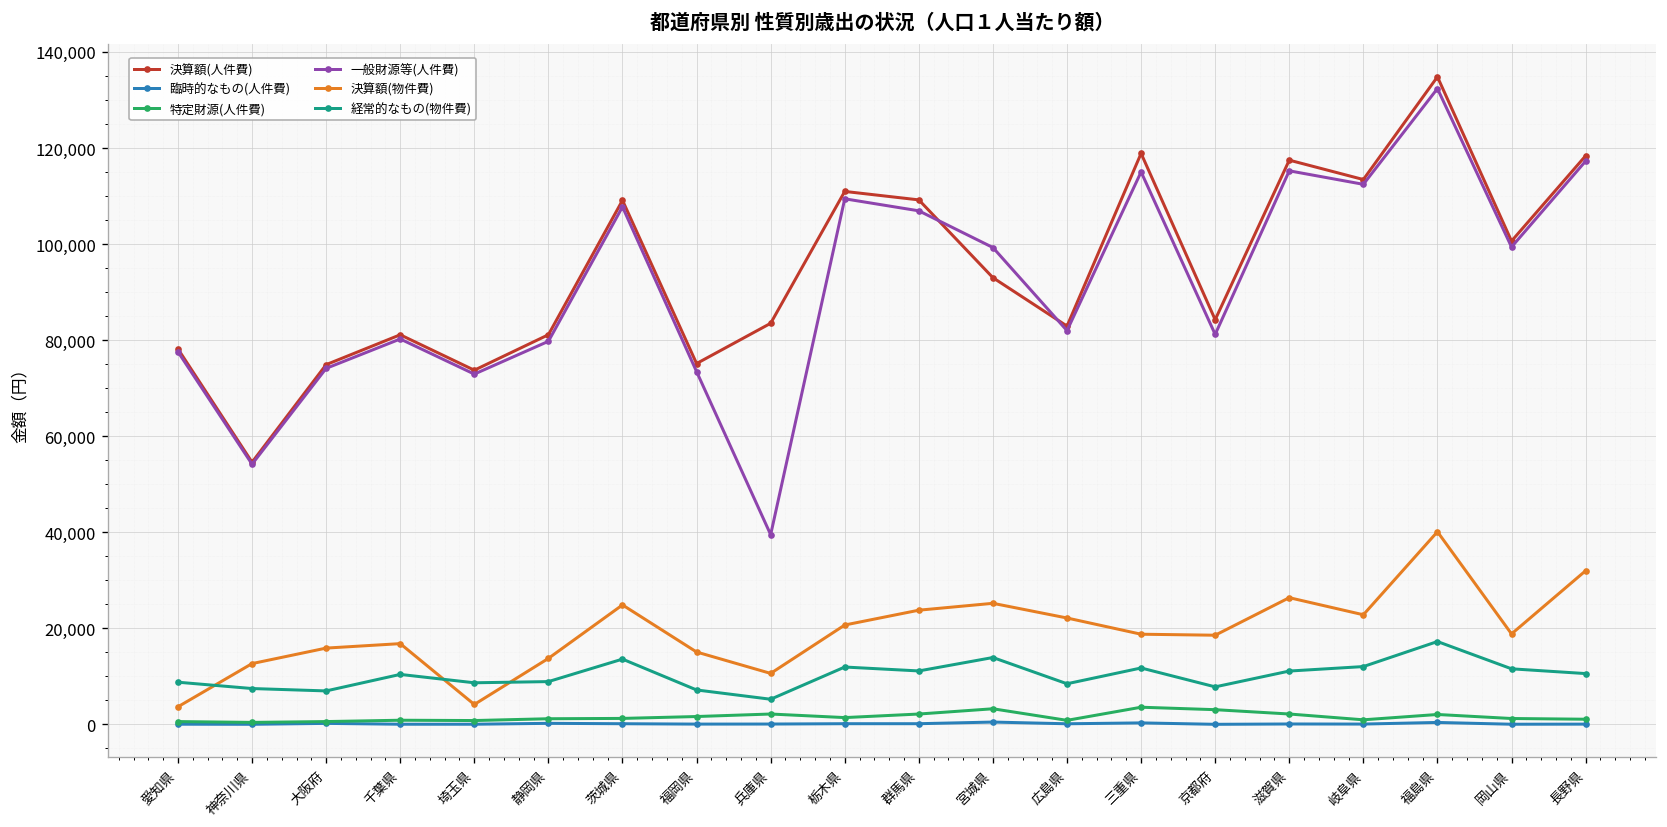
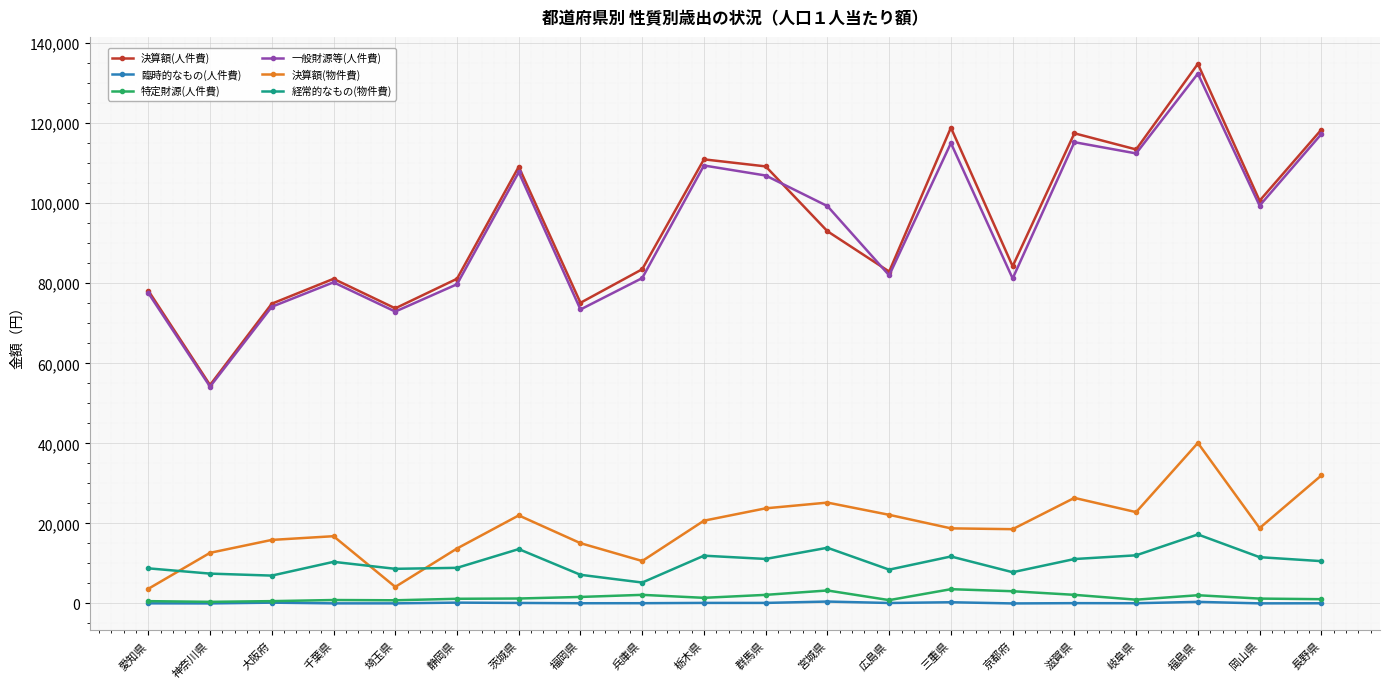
決算額(物件費), 茨城県: 25,000 -> 22,000
一般財源等(人件費), 兵庫県: 39,000 -> 81,000
